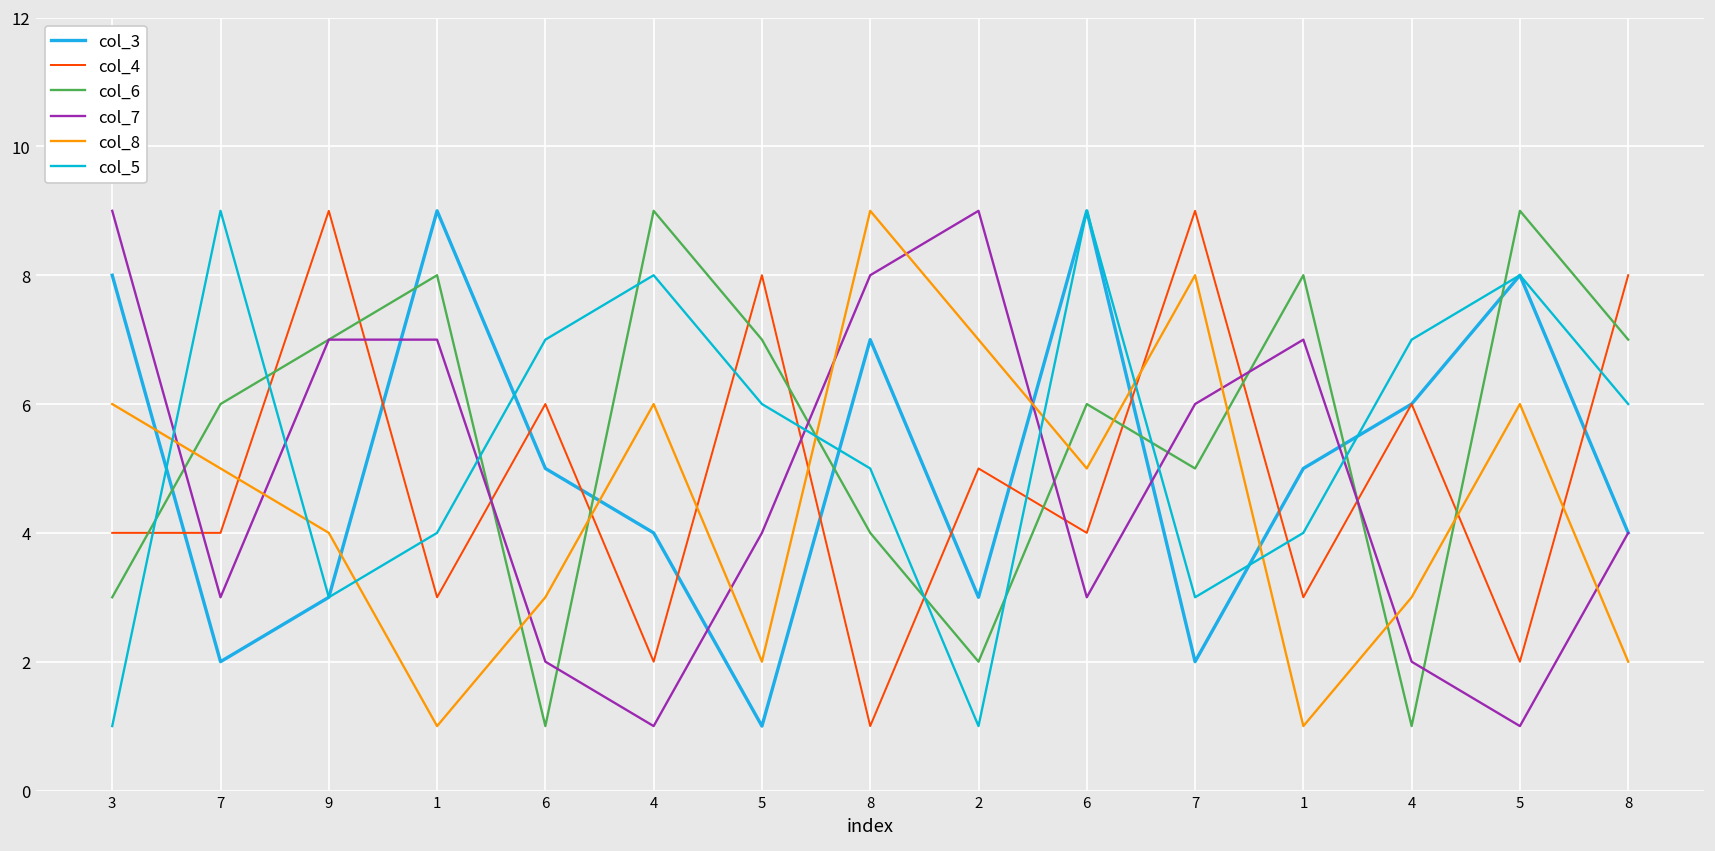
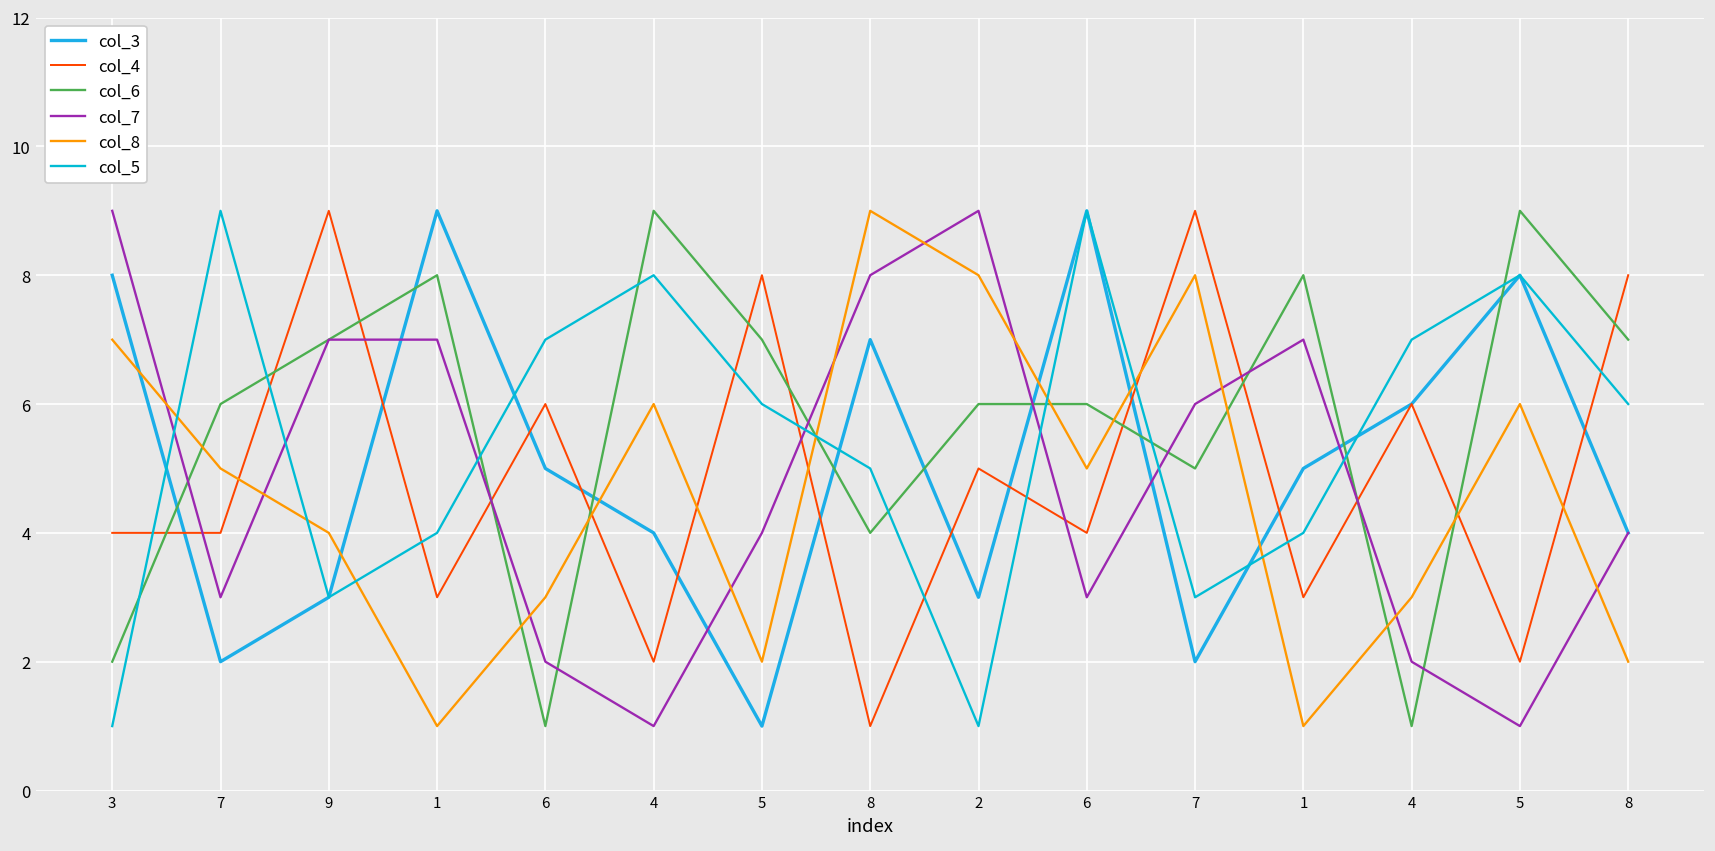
col_6, 3: 3 -> 2
col_8, 3: 6 -> 7
col_6, 2: 2 -> 6
col_8, 2: 7 -> 8
